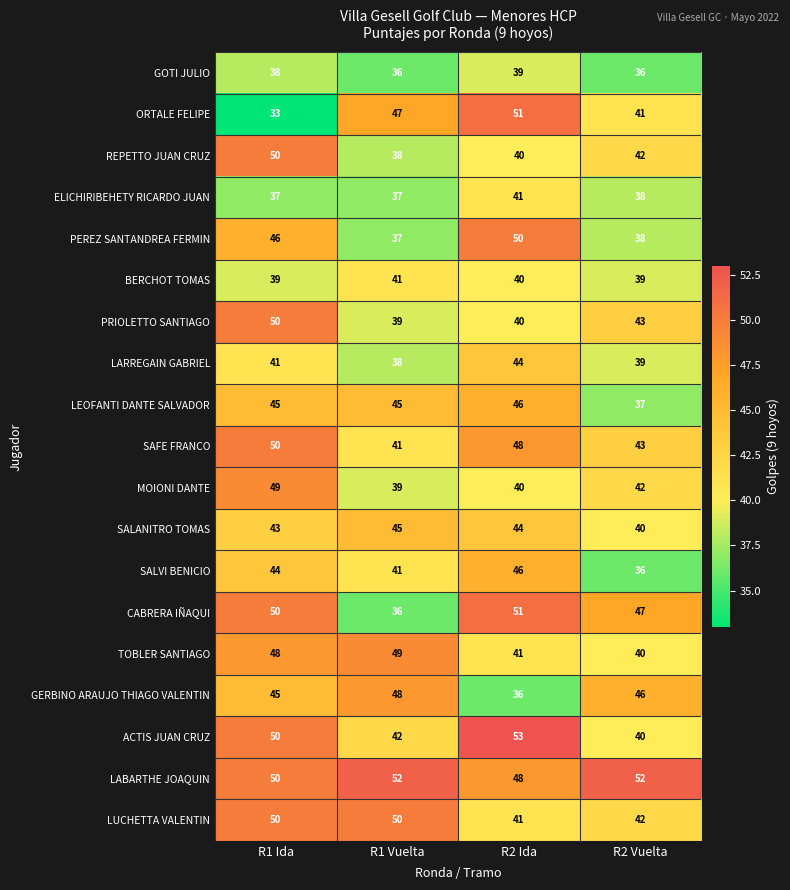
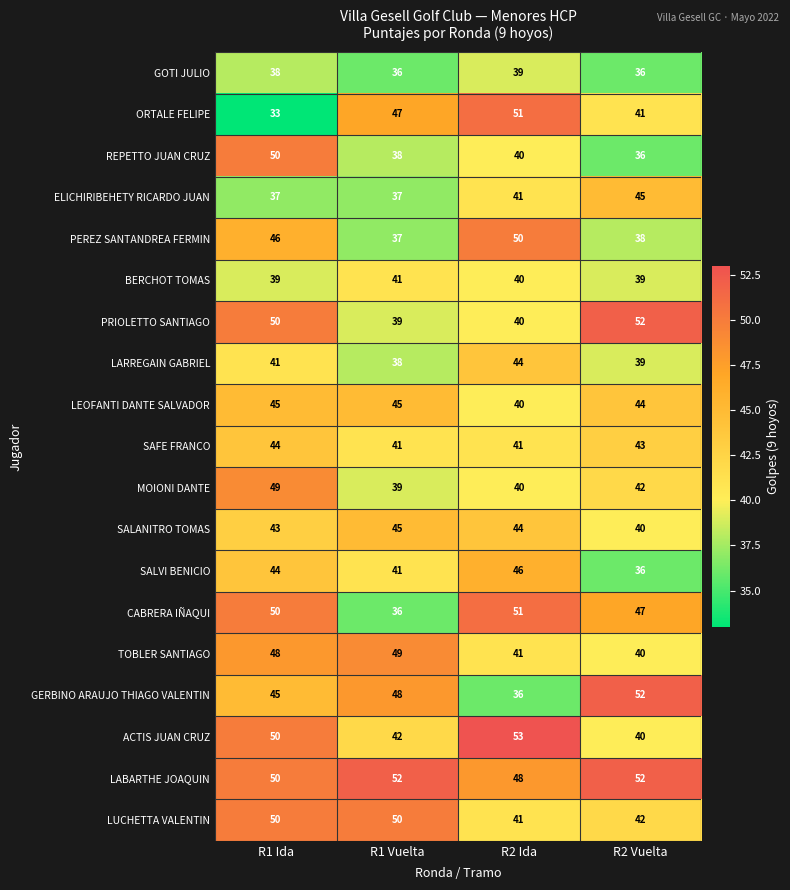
REPETTO JUAN CRUZ, R2 Vuelta: 42 -> 36
ELICHIRIBEHETY RICARDO JUAN, R2 Vuelta: 38 -> 45
PRIOLETTO SANTIAGO, R2 Vuelta: 43 -> 52
LEOFANTI DANTE SALVADOR, R2 Ida: 46 -> 40
LEOFANTI DANTE SALVADOR, R2 Vuelta: 37 -> 44
SAFE FRANCO, R1 Ida: 50 -> 44
SAFE FRANCO, R2 Ida: 48 -> 41
GERBINO ARAUJO THIAGO VALENTIN, R2 Vuelta: 46 -> 52
